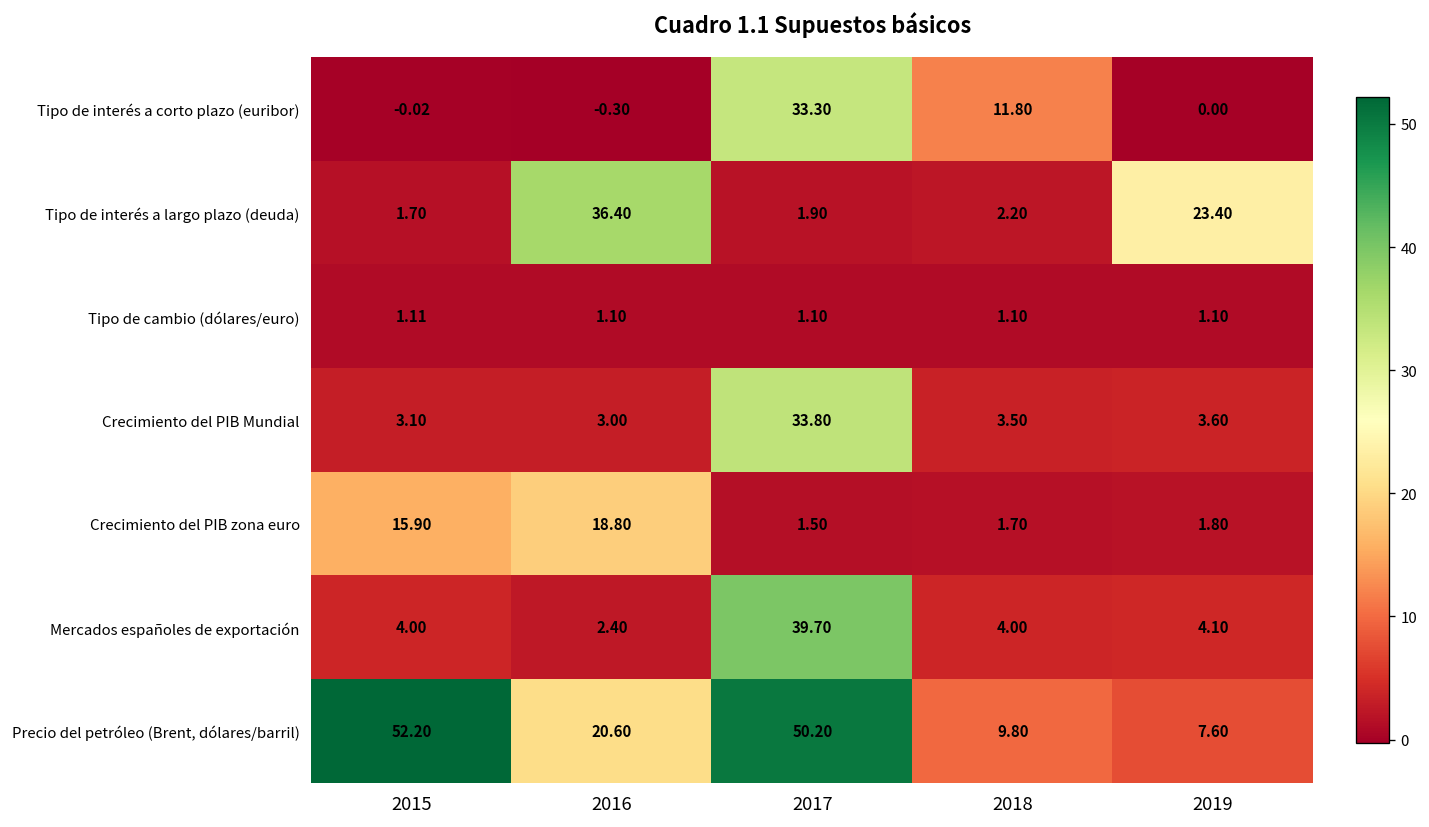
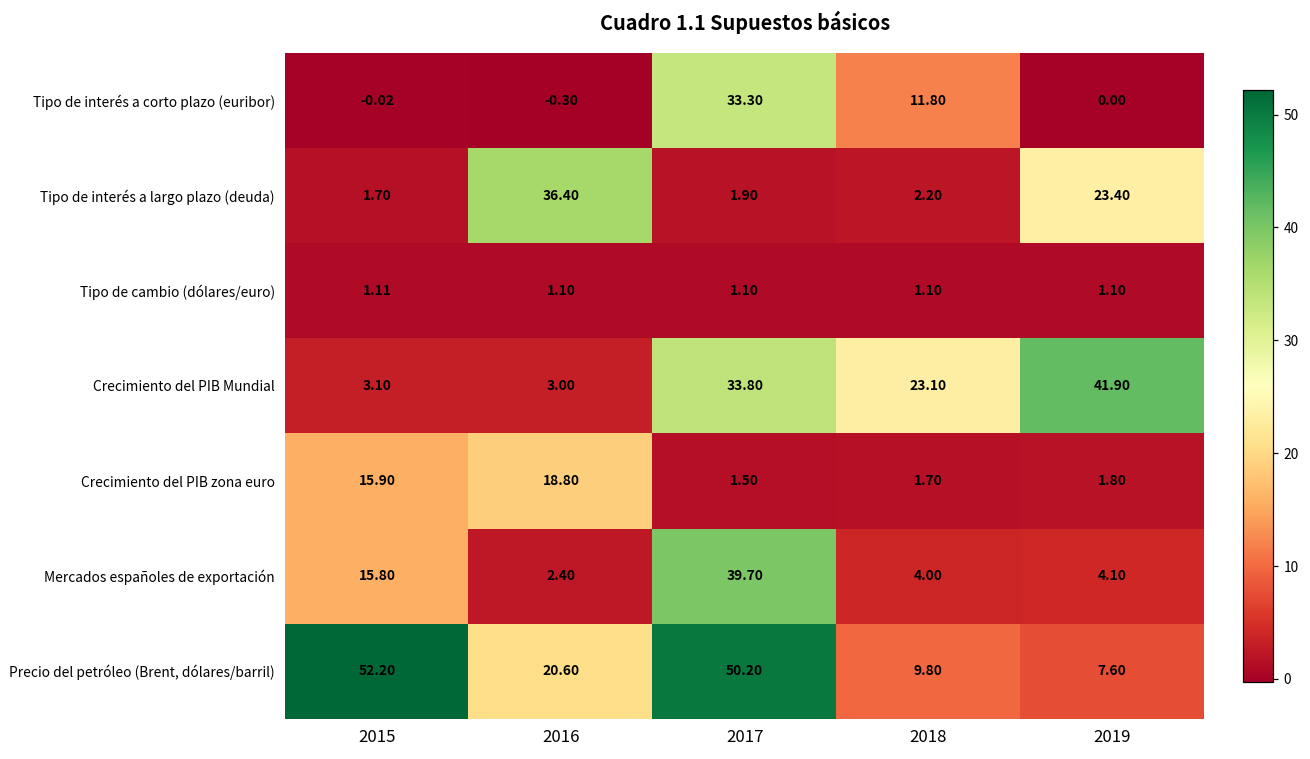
Crecimiento del PIB Mundial, 2018: 3.50 -> 23.10
Crecimiento del PIB Mundial, 2019: 3.60 -> 41.90
Mercados españoles de exportación, 2015: 4.00 -> 15.80
